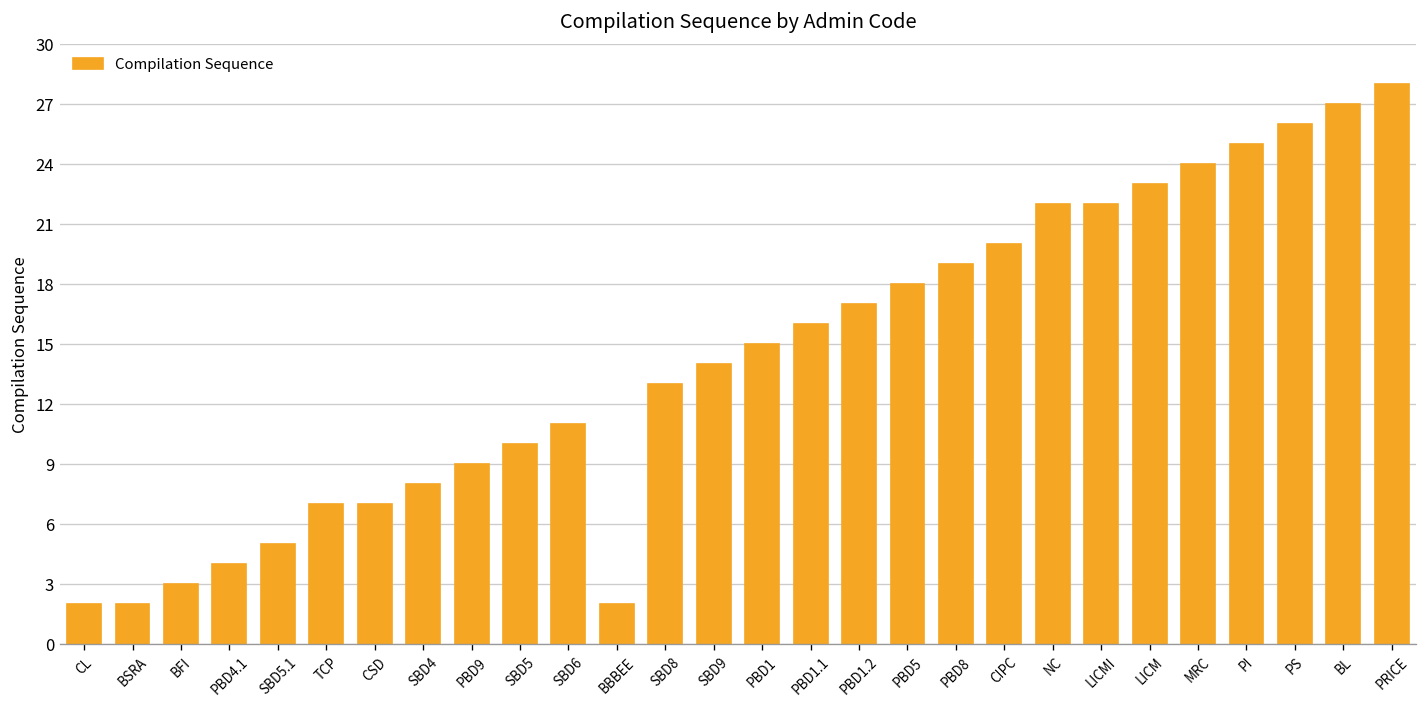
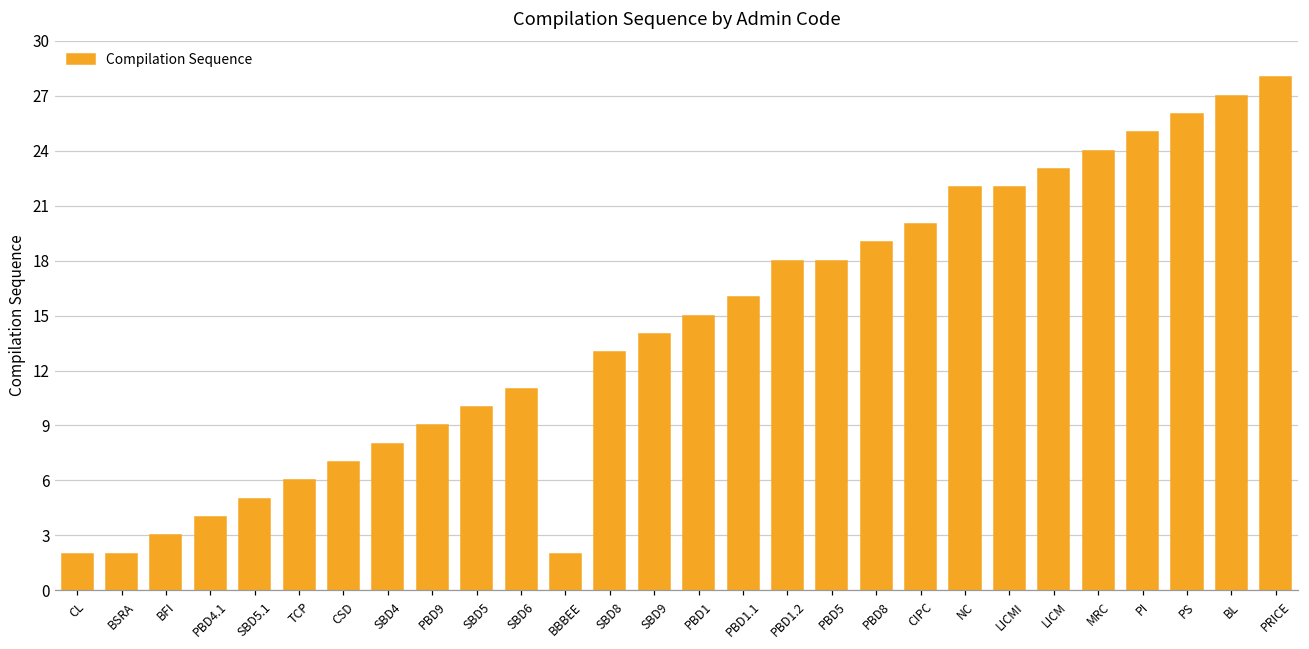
TCP: 7 -> 6
PBD1.2: 17 -> 18
